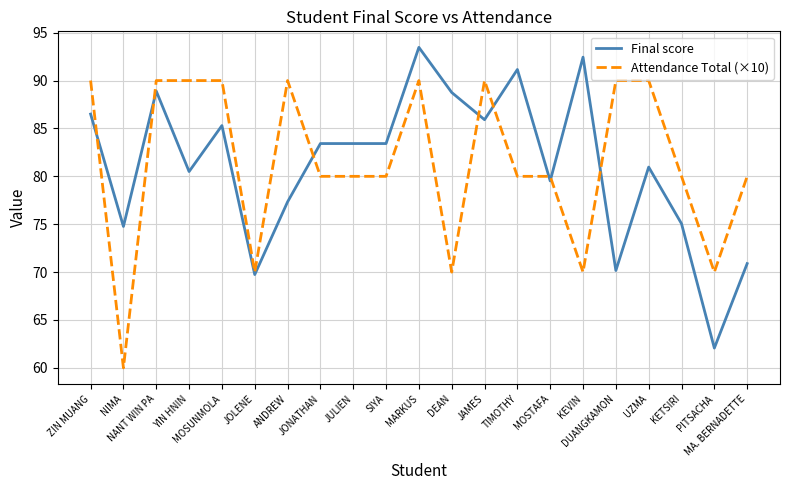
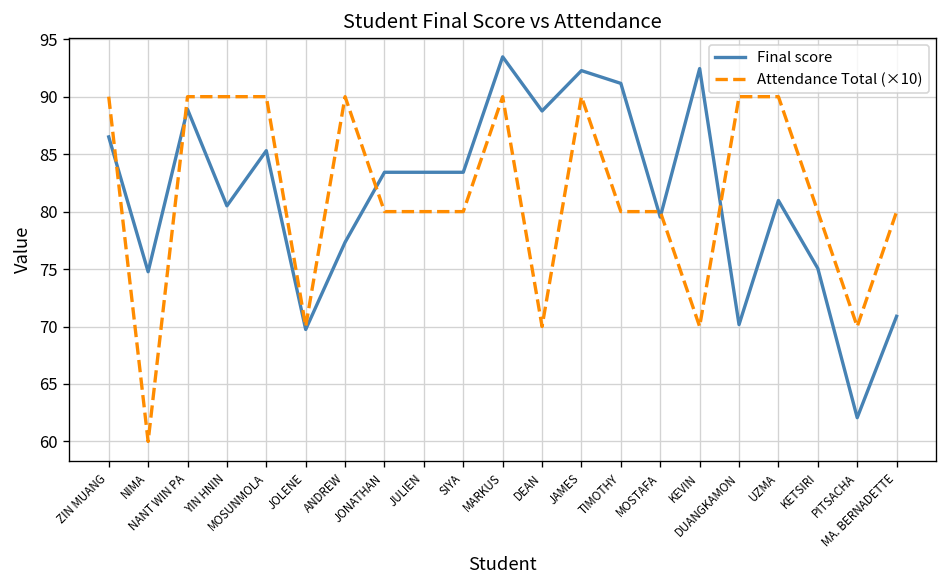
Final score, JAMES: 86 -> 92
